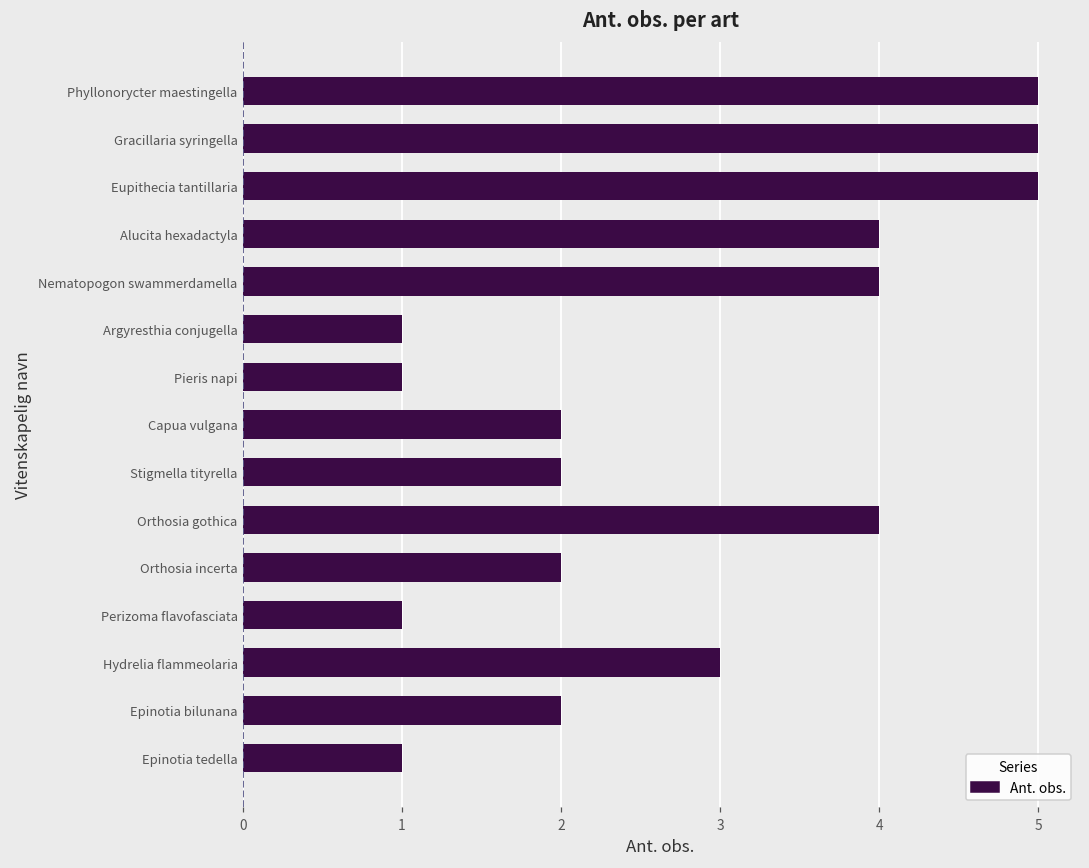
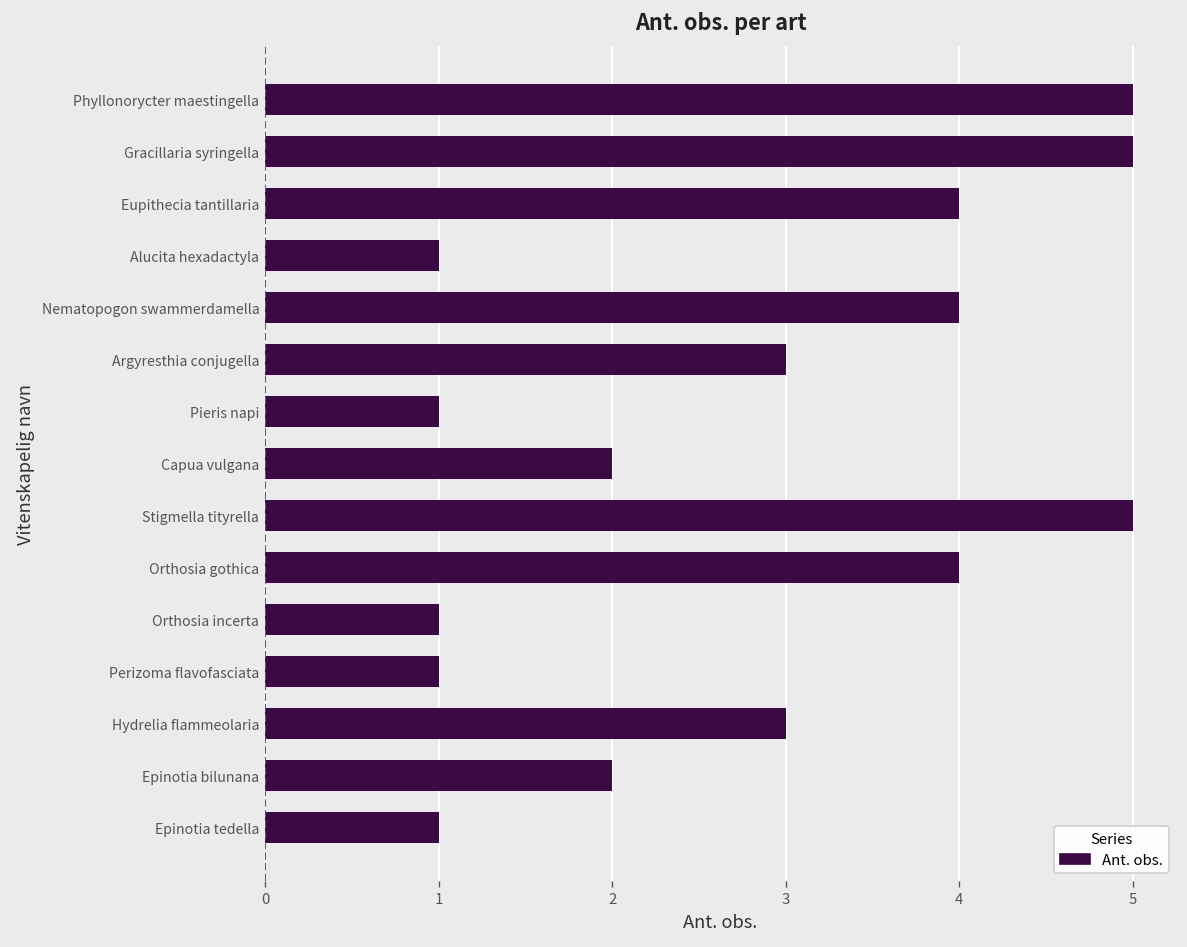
Eupithecia tantillaria: 5 -> 4
Alucita hexadactyla: 4 -> 1
Argyresthia conjugella: 1 -> 3
Stigmella tityrella: 2 -> 5
Orthosia incerta: 2 -> 1
